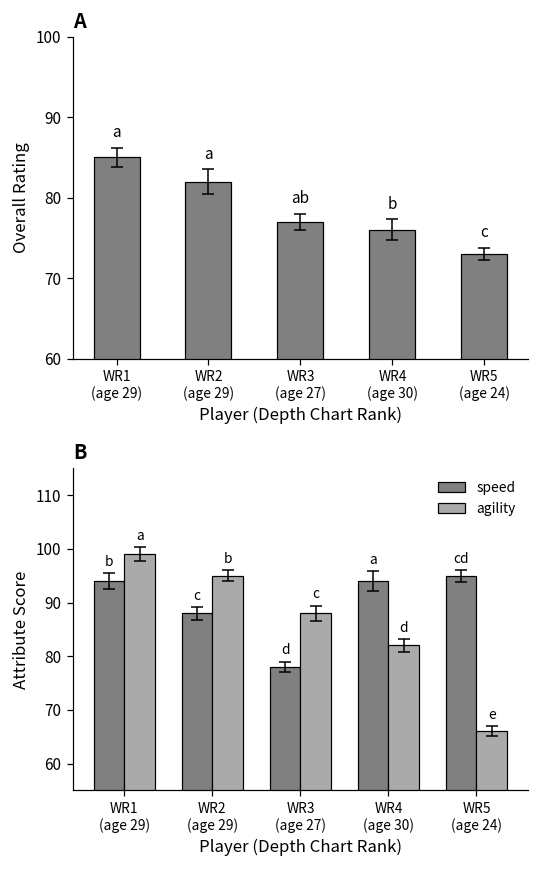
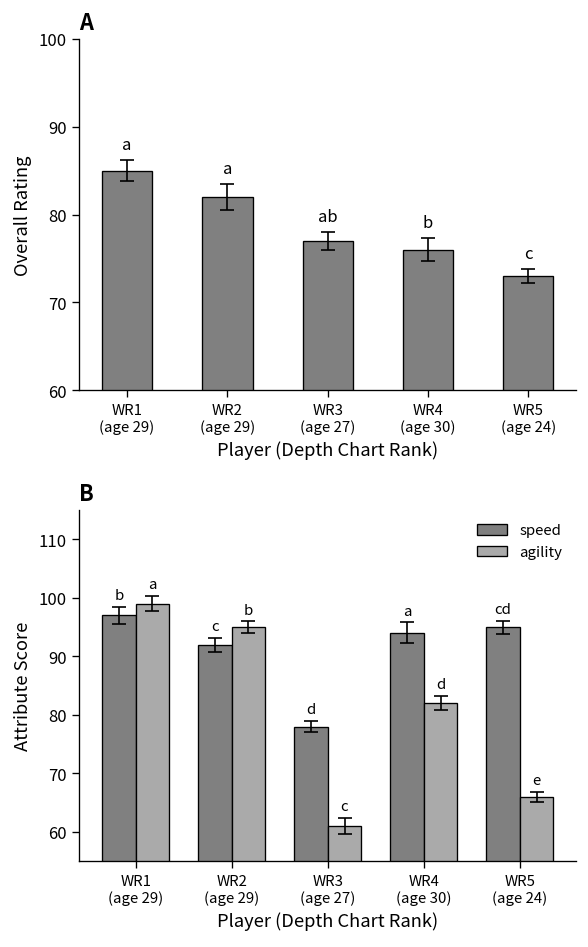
B, speed, WR1 (age 29): 94 -> 97
B, speed, WR2 (age 29): 88 -> 92
B, agility, WR3 (age 27): 88 -> 61
